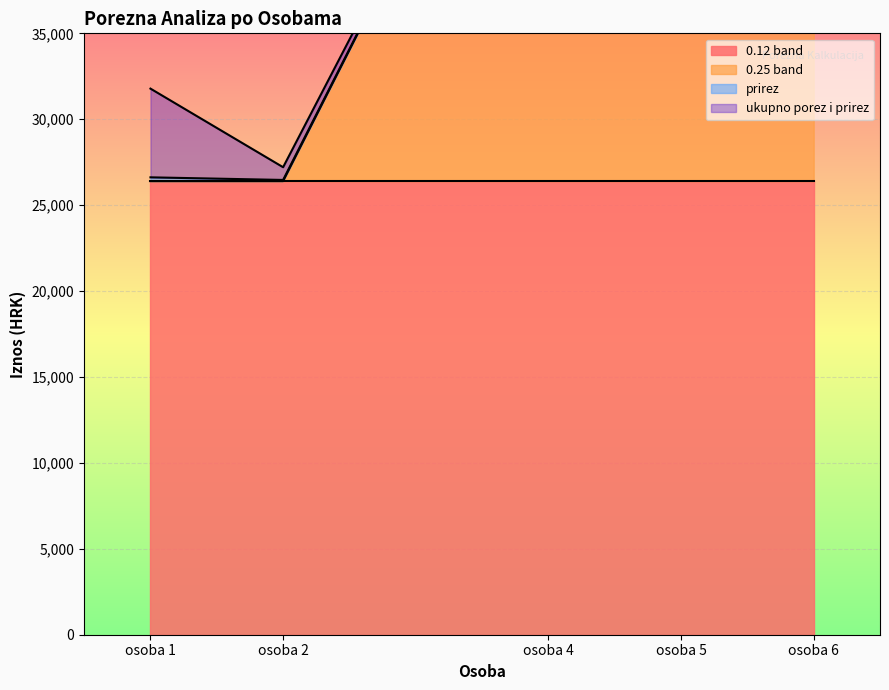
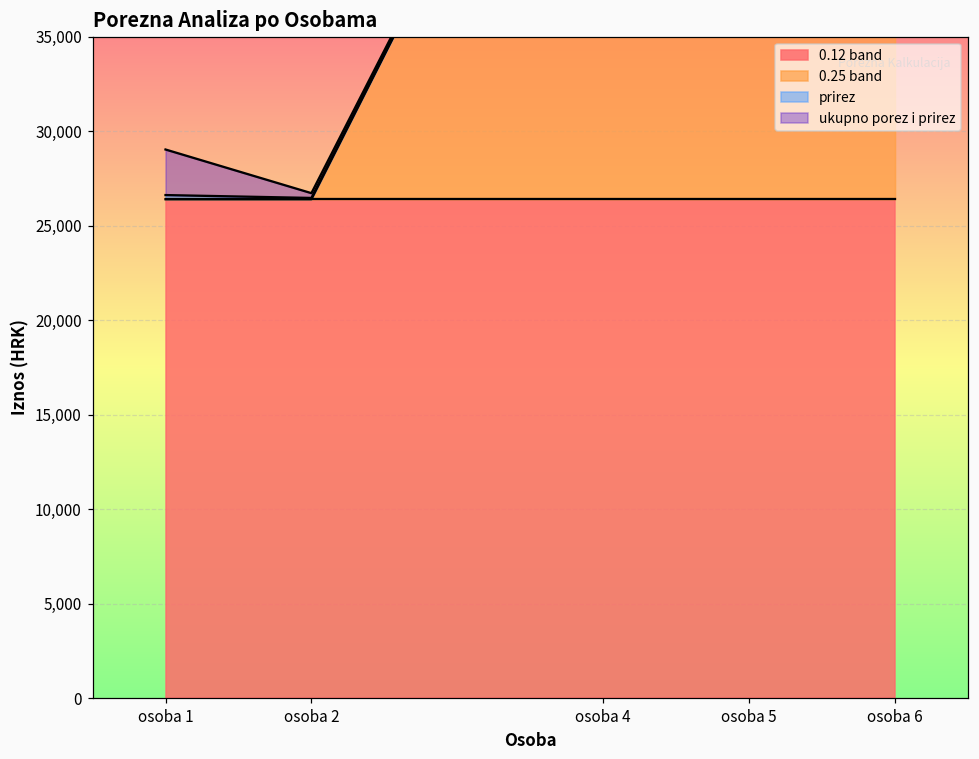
ukupno porez i prirez, osoba 1: 5,200 -> 2,400
ukupno porez i prirez, osoba 2: 700 -> 300
